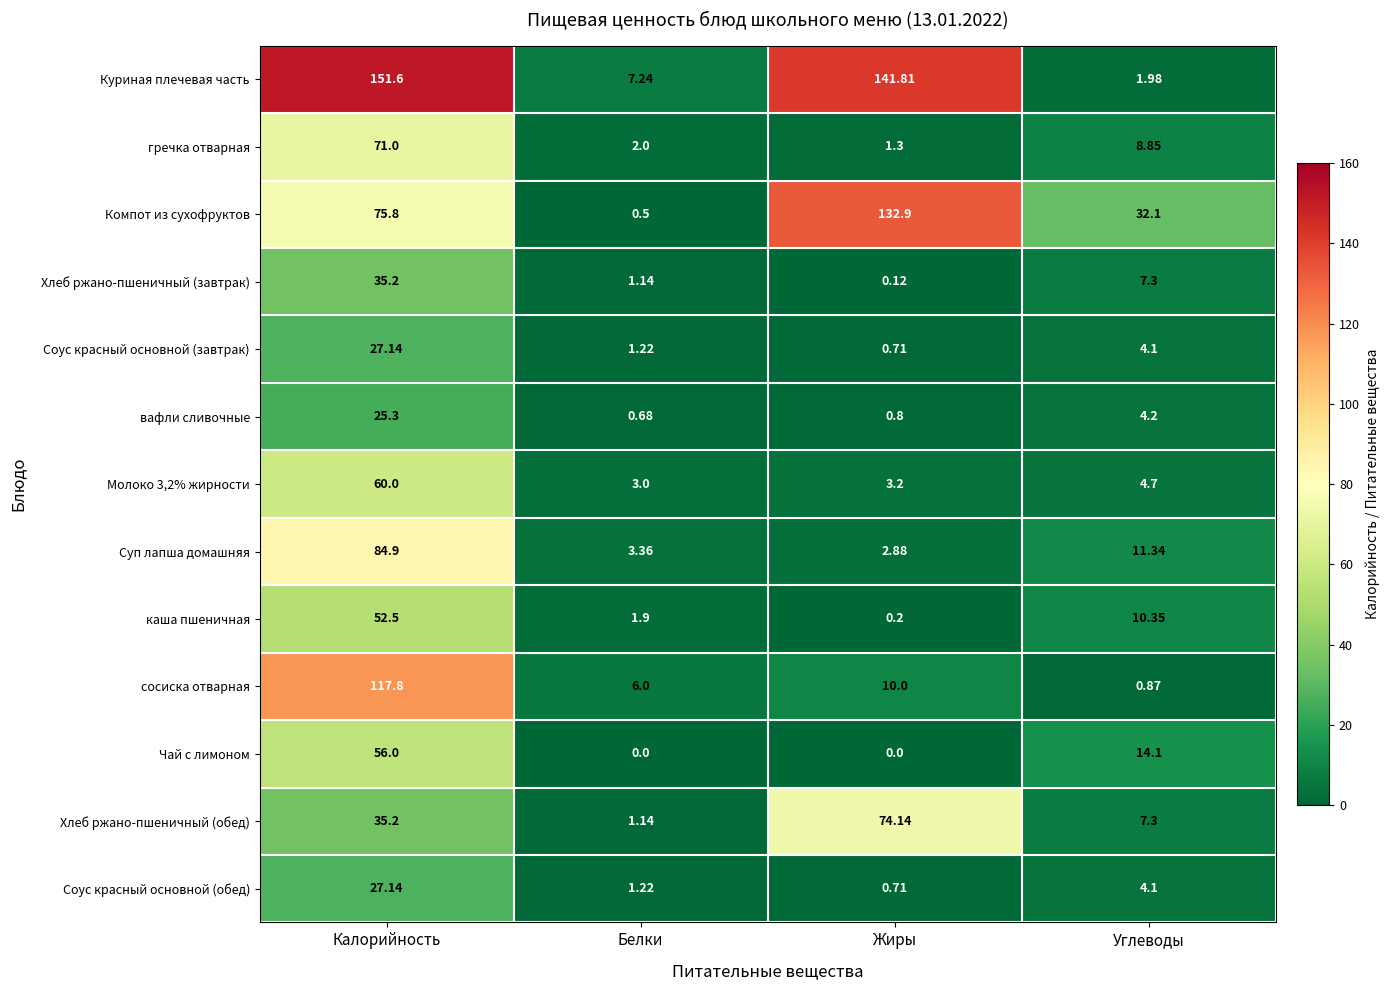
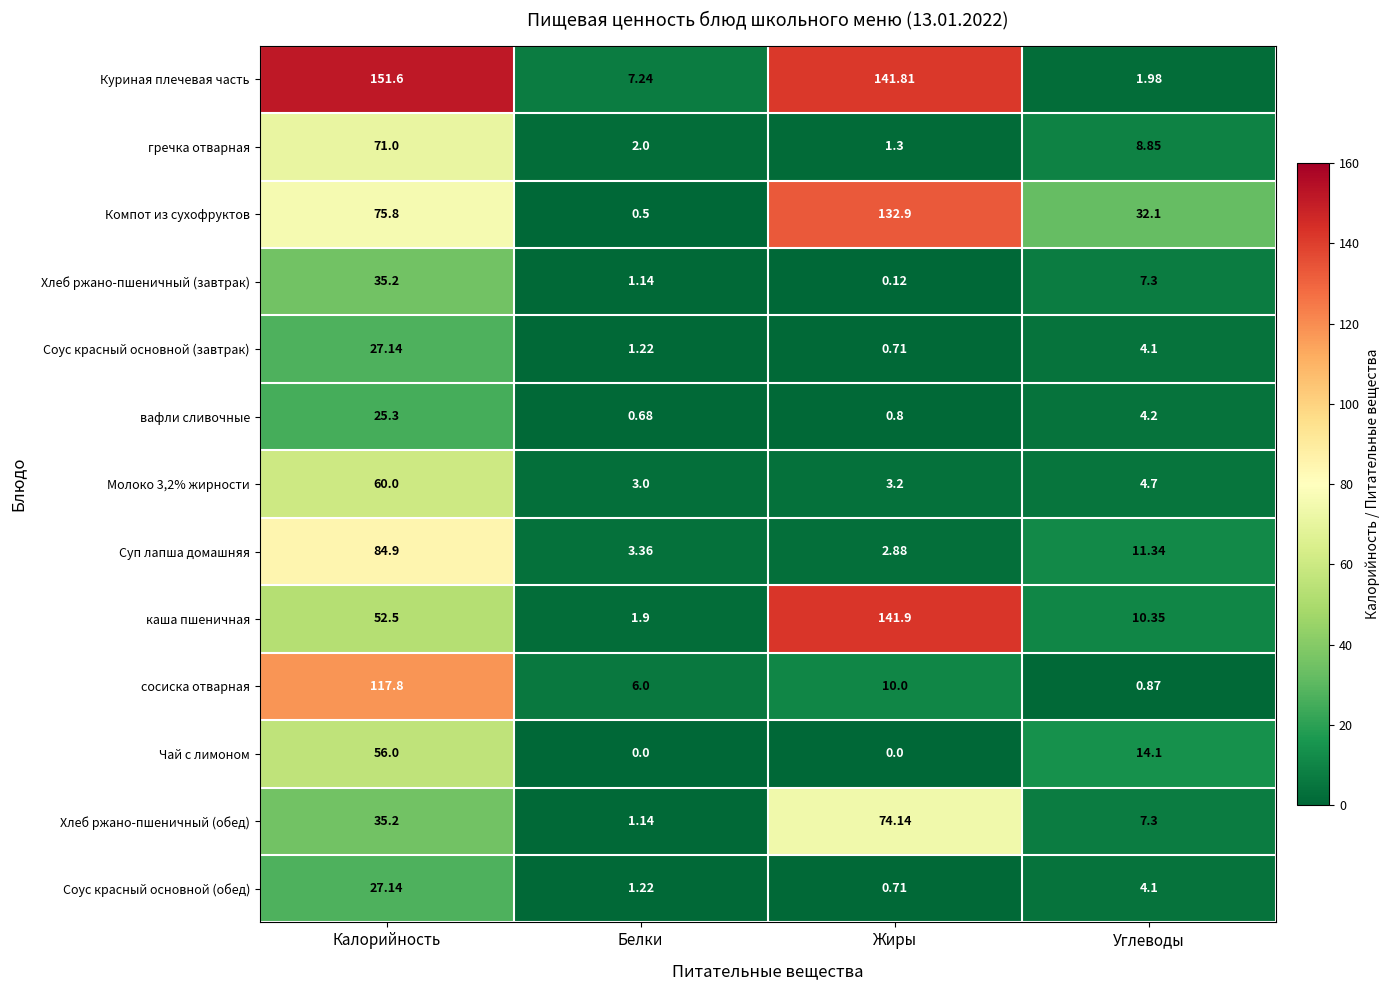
каша пшеничная, Жиры: 0.2 -> 141.9
